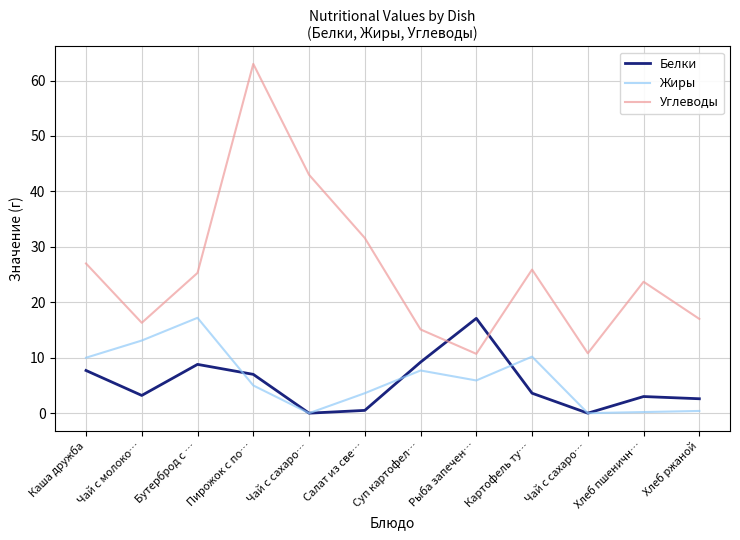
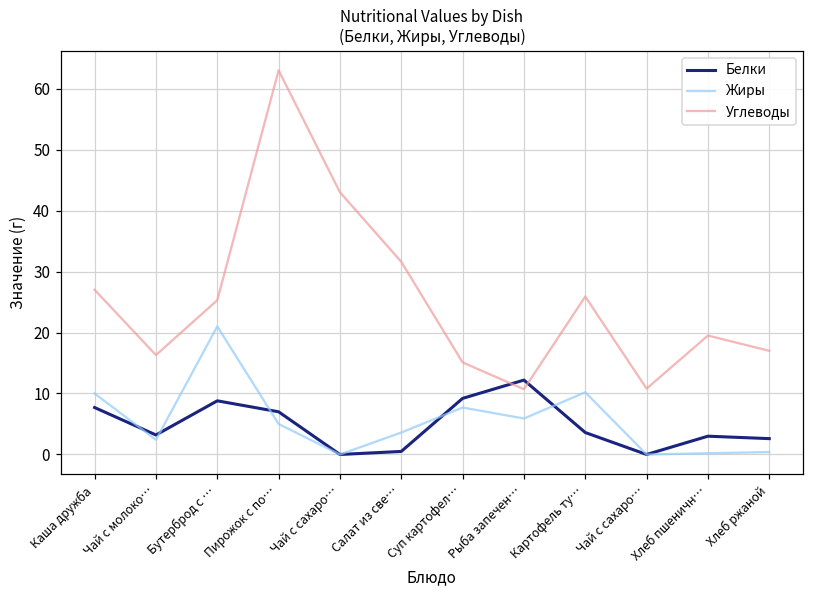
Жиры, Чай с молоко…: 13 -> 2
Жиры, Бутерброд с …: 17 -> 21
Белки, Рыба запечен…: 17 -> 12
Углеводы, Хлеб пшеничн…: 24 -> 20
